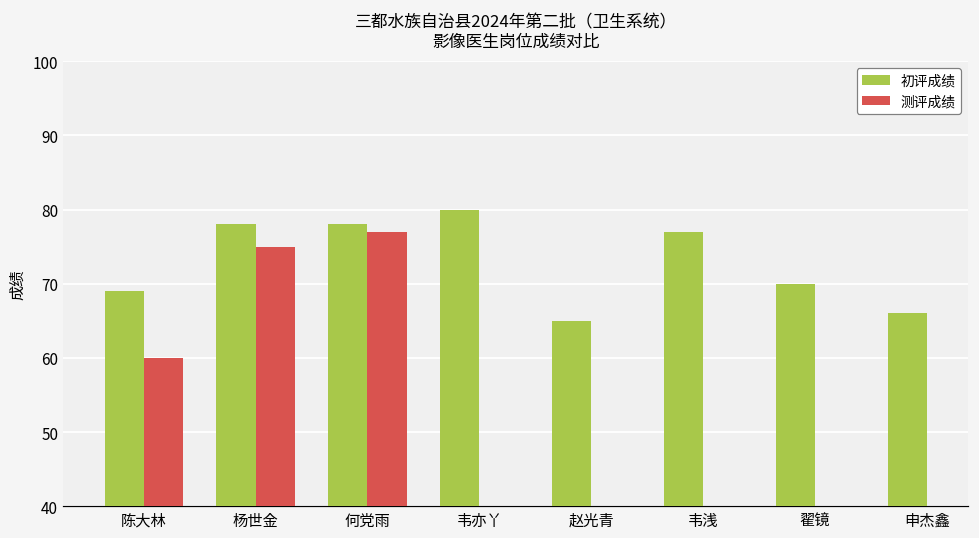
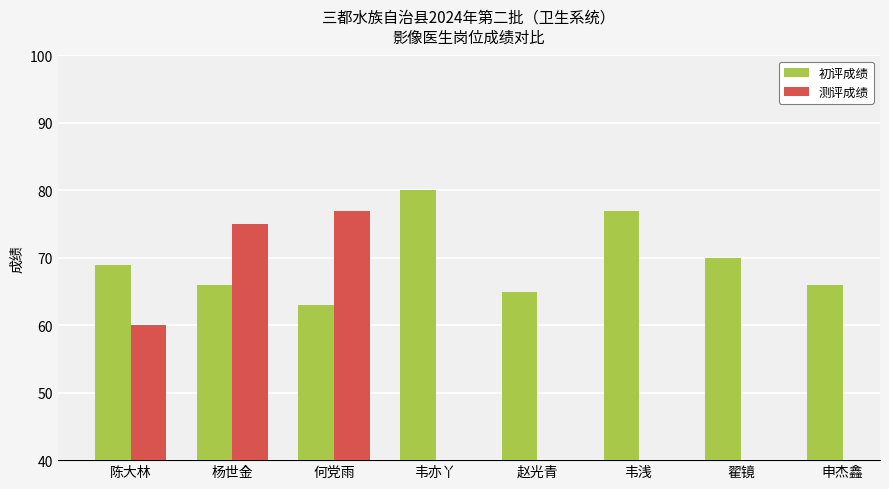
初评成绩, 杨世金: 78 -> 66
初评成绩, 何党雨: 78 -> 63
